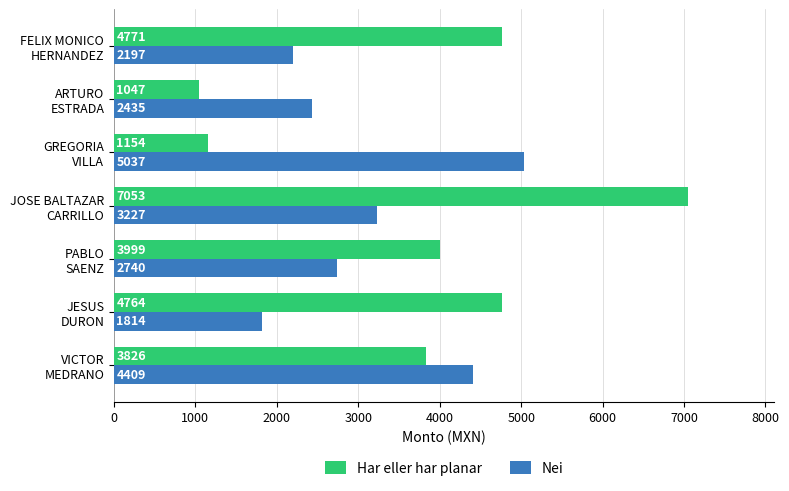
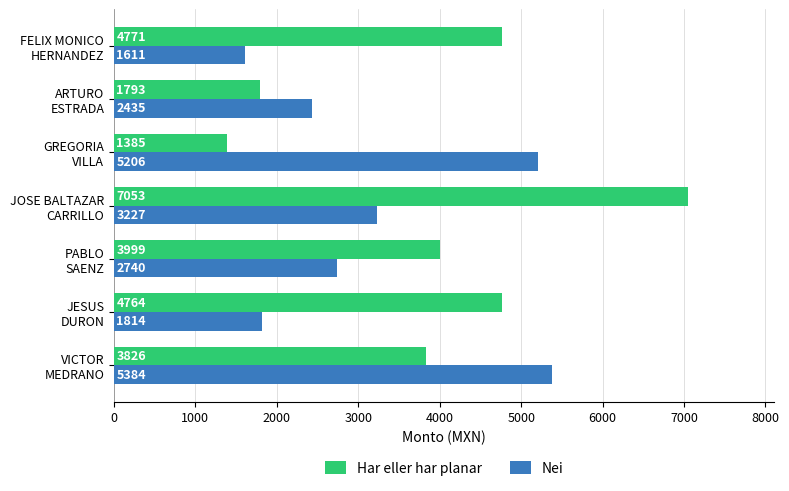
Nei, FELIX MONICO HERNANDEZ: 2197 -> 1611
Har eller har planar, ARTURO ESTRADA: 1047 -> 1793
Har eller har planar, GREGORIA VILLA: 1154 -> 1385
Nei, GREGORIA VILLA: 5037 -> 5206
Nei, VICTOR MEDRANO: 4409 -> 5384
